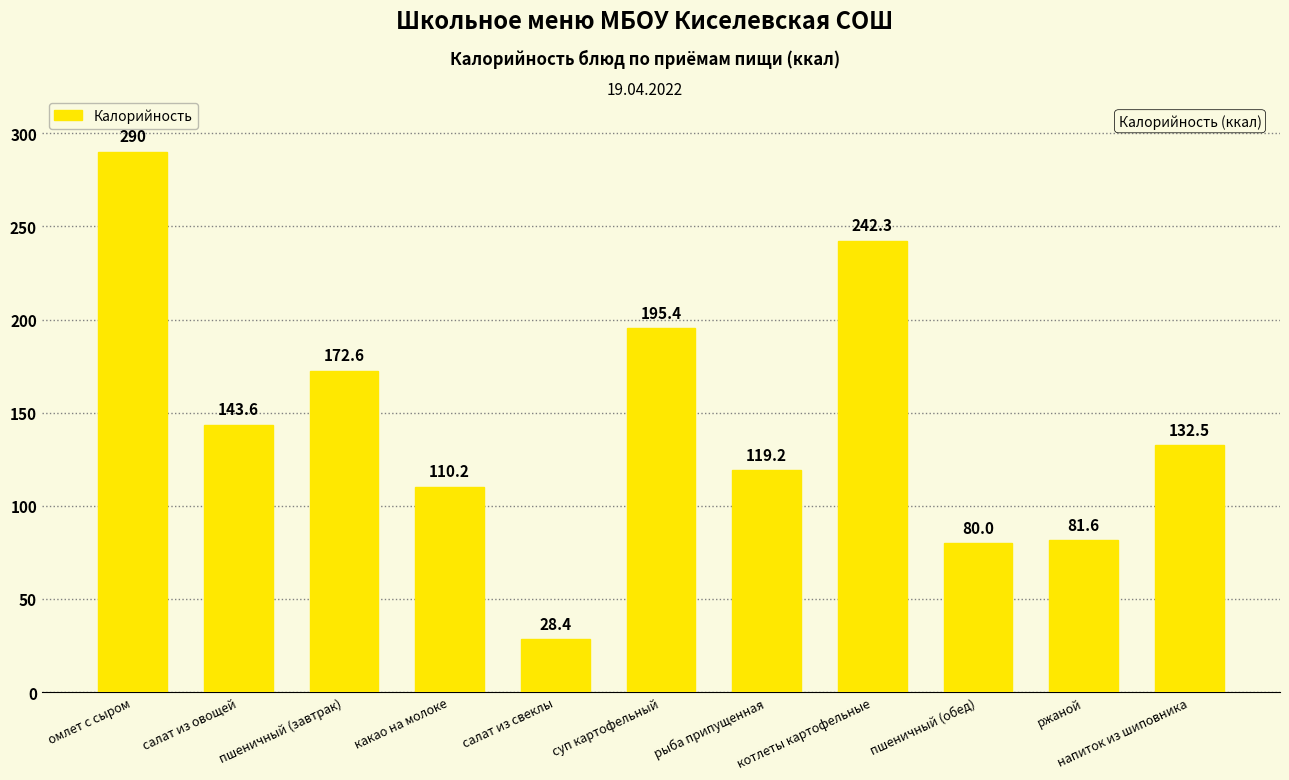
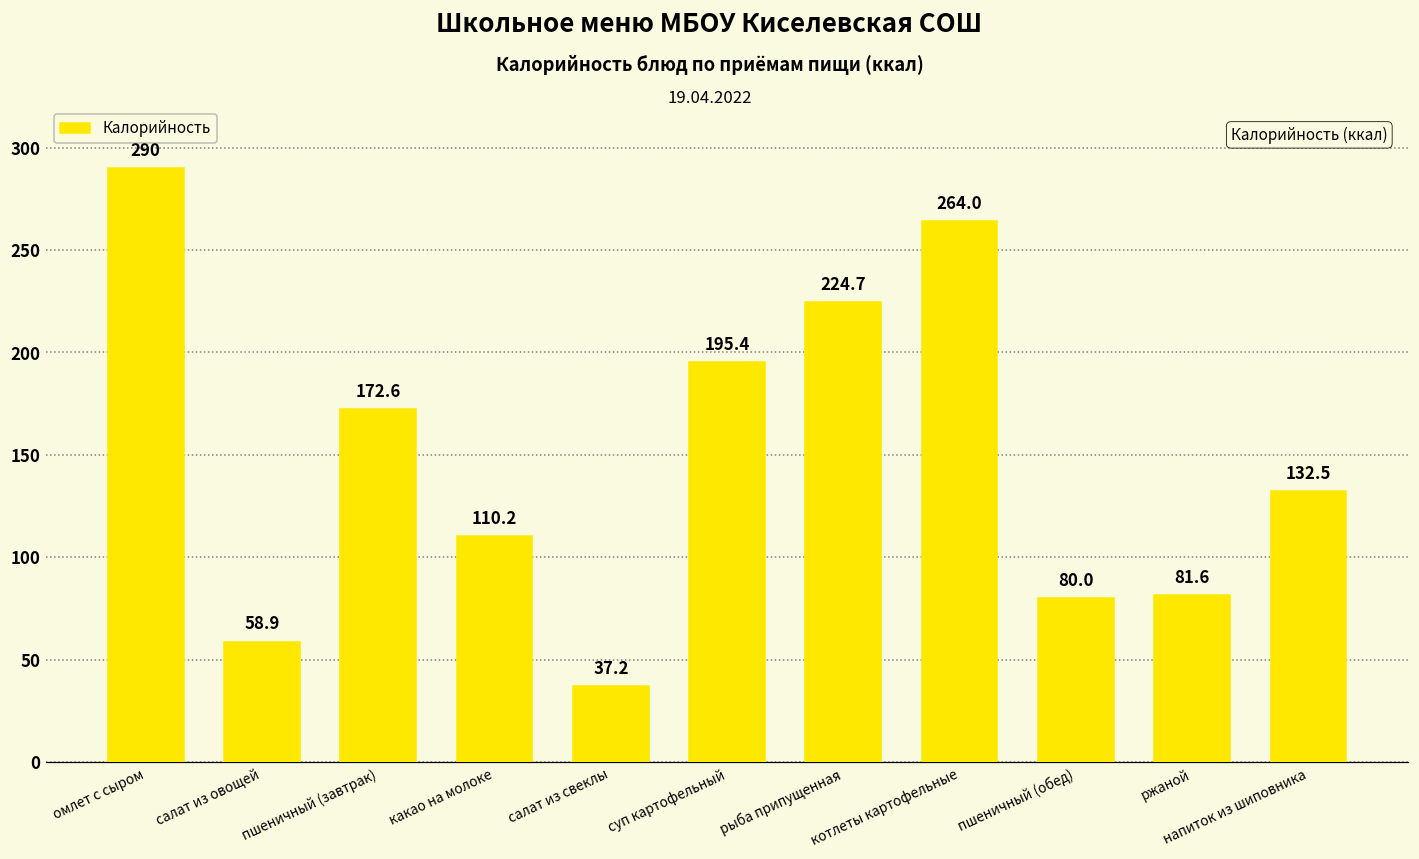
салат из овощей: 143.6 -> 58.9
салат из свеклы: 28.4 -> 37.2
рыба припущенная: 119.2 -> 224.7
котлеты картофельные: 242.3 -> 264.0
